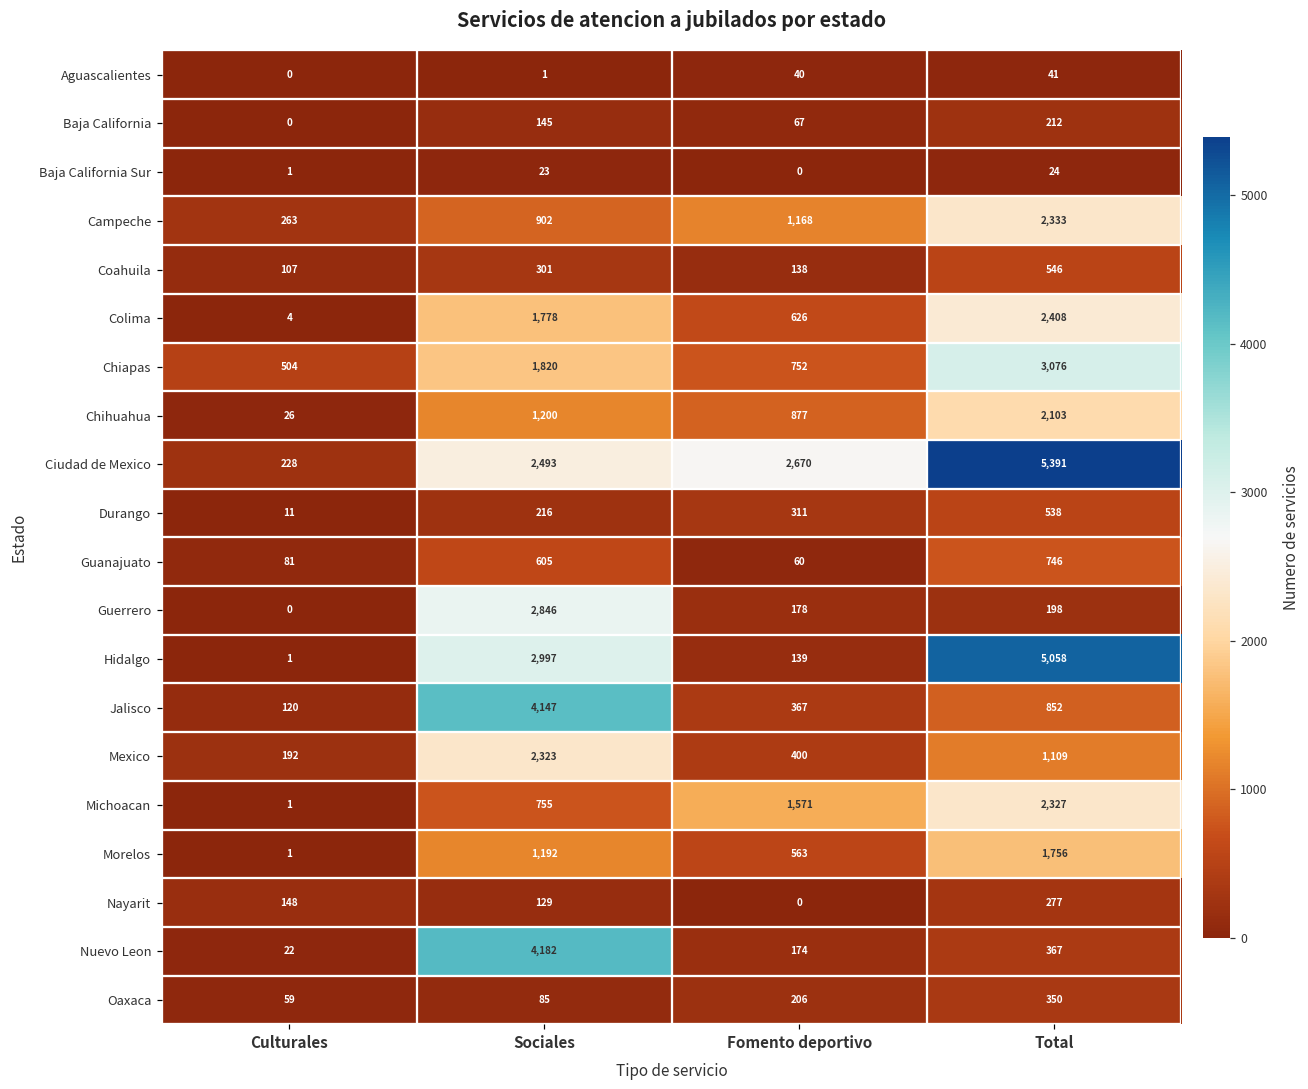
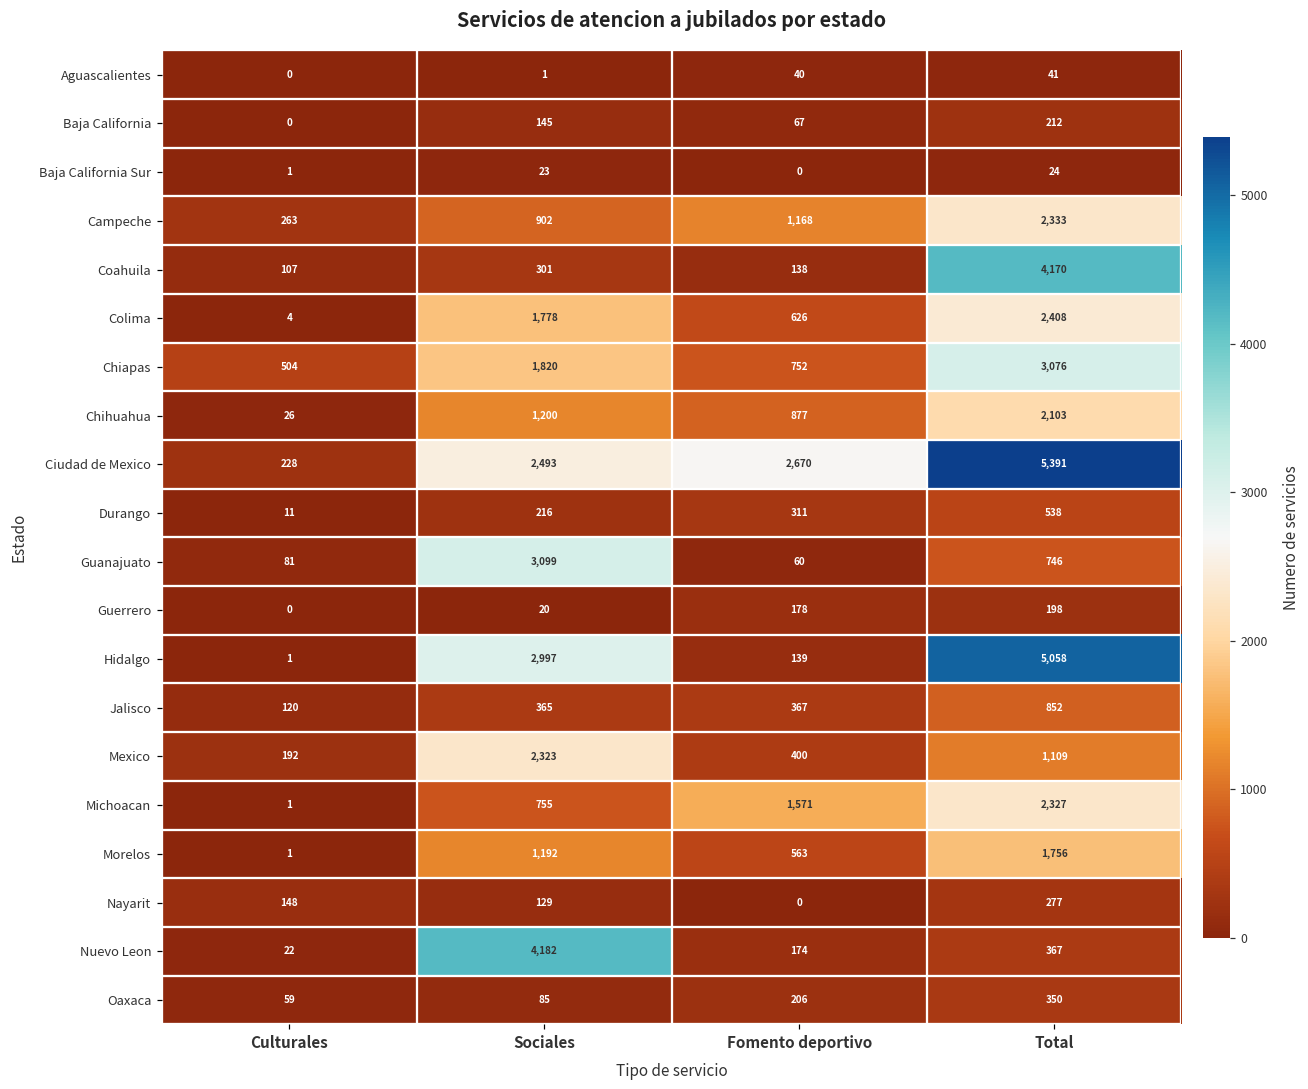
Coahuila, Total: 546 -> 4,170
Guanajuato, Sociales: 605 -> 3,099
Guerrero, Sociales: 2,846 -> 20
Jalisco, Sociales: 4,147 -> 365
